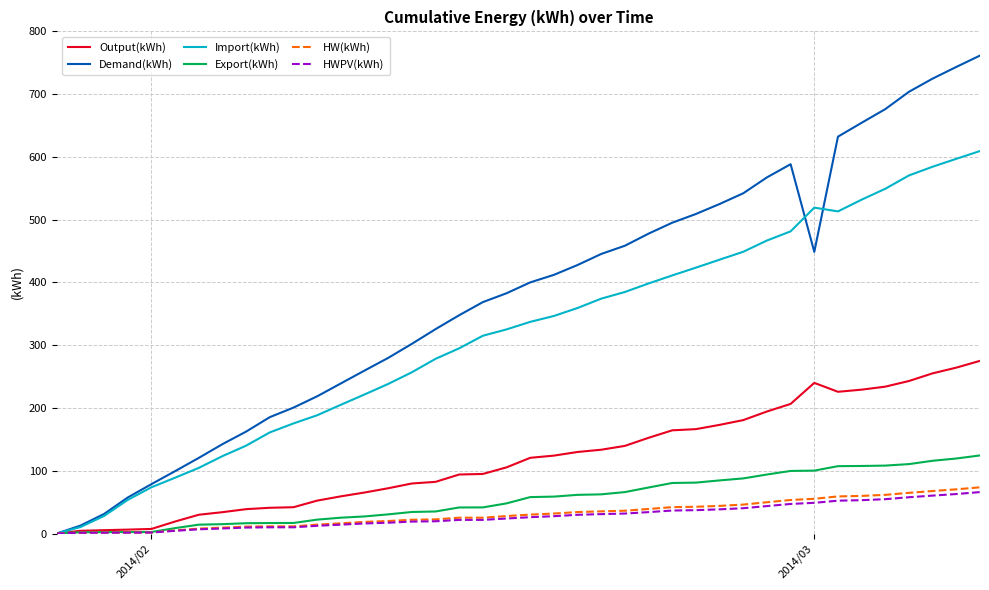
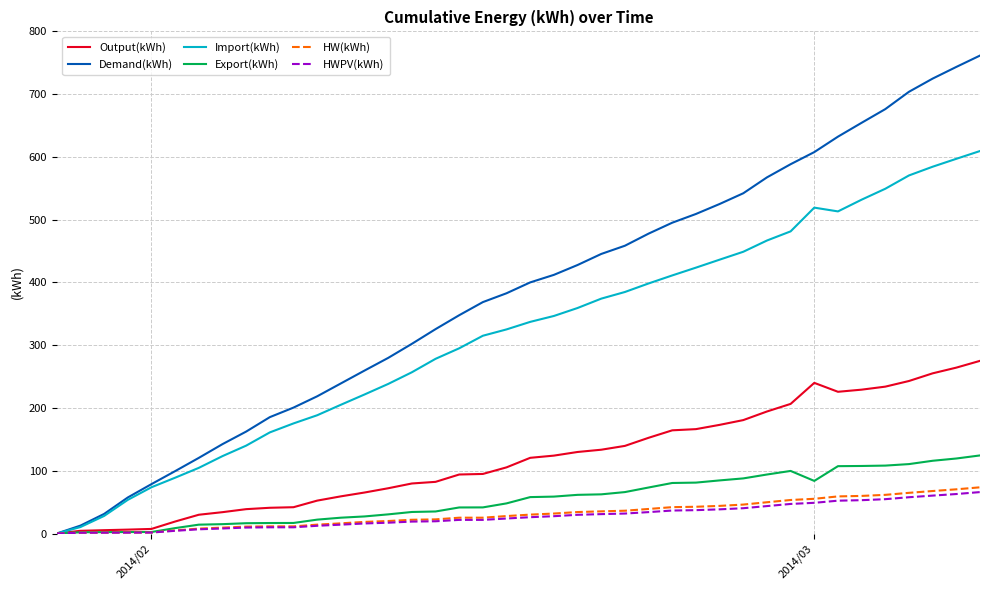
Demand(kWh), 2014/03: 450 -> 610
Export(kWh), 2014/03: 100 -> 80
